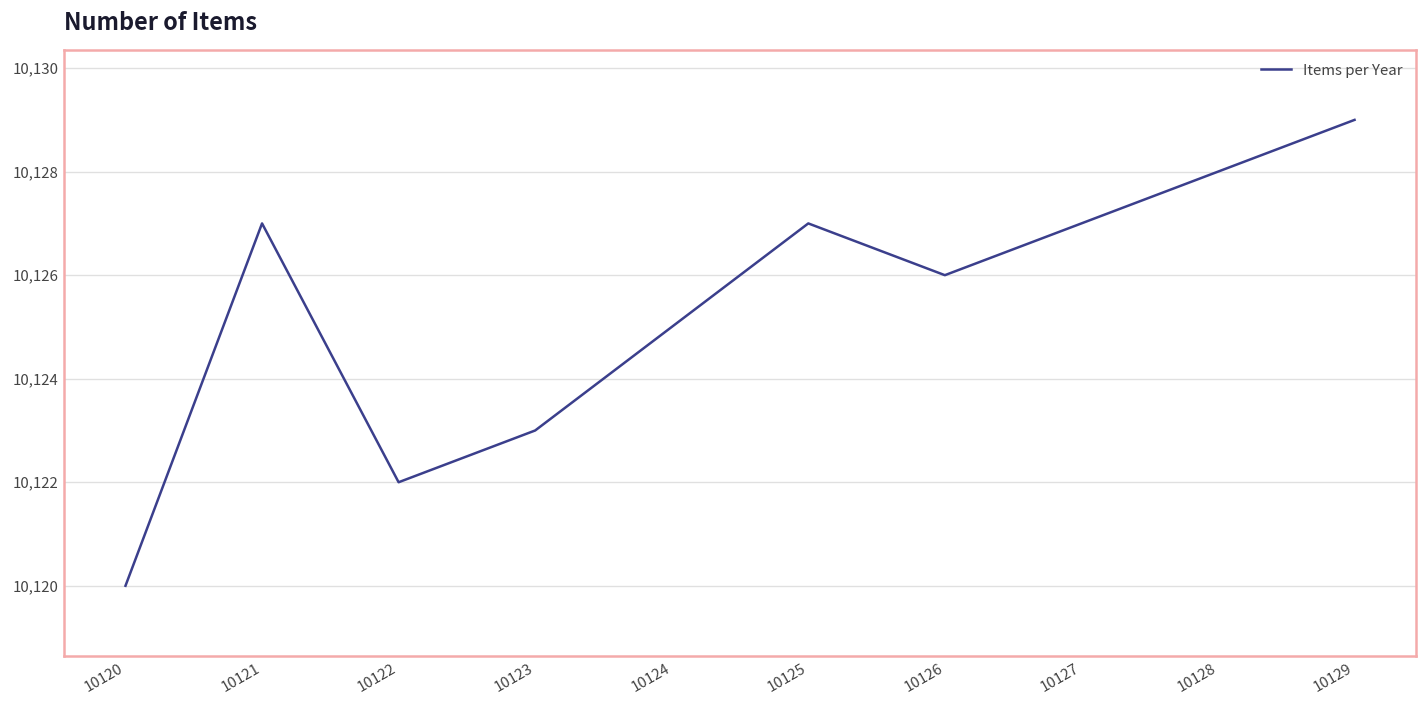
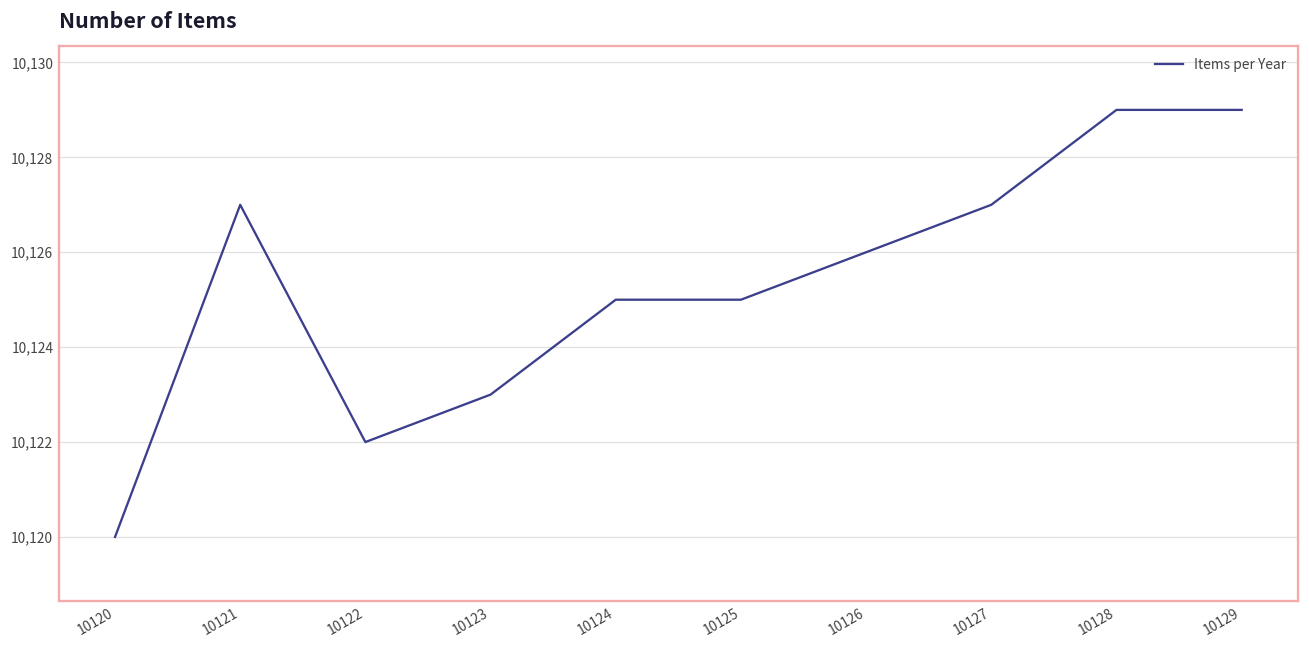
10125: 10,127 -> 10,125
10128: 10,128 -> 10,129
